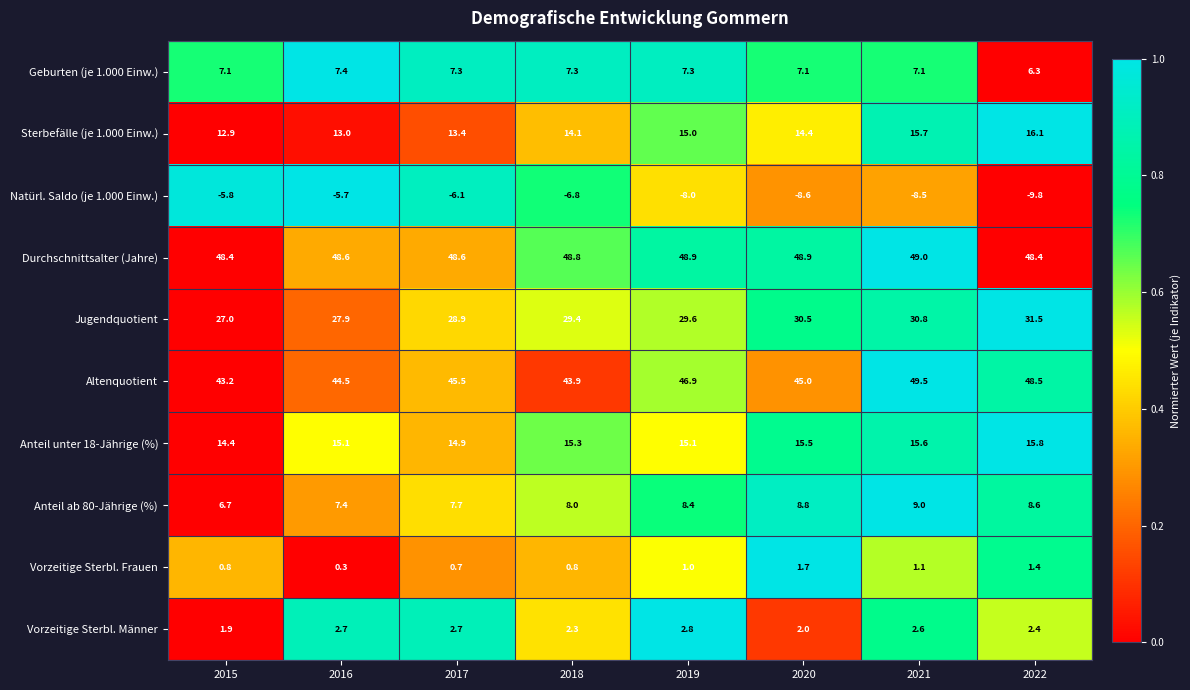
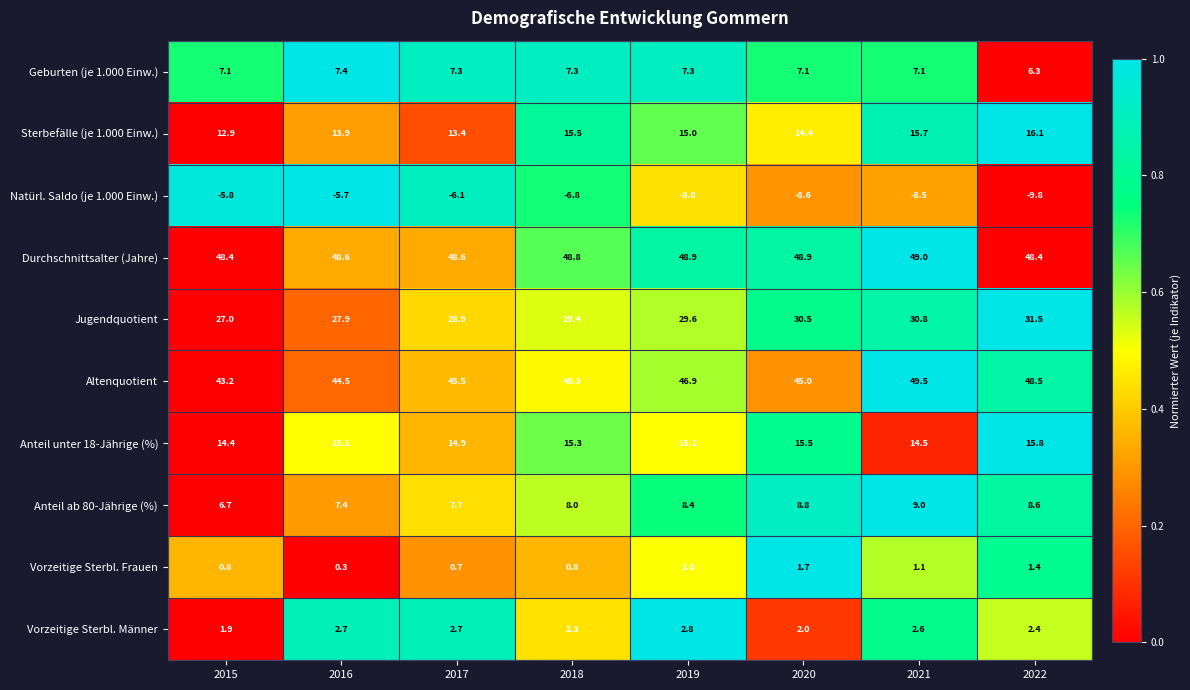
Sterbefälle (je 1.000 Einw.), 2016: 13.0 -> 13.9
Sterbefälle (je 1.000 Einw.), 2018: 14.1 -> 15.5
Altenquotient, 2018: 43.9 -> 46.3
Anteil unter 18-Jährige (%), 2021: 15.6 -> 14.5
